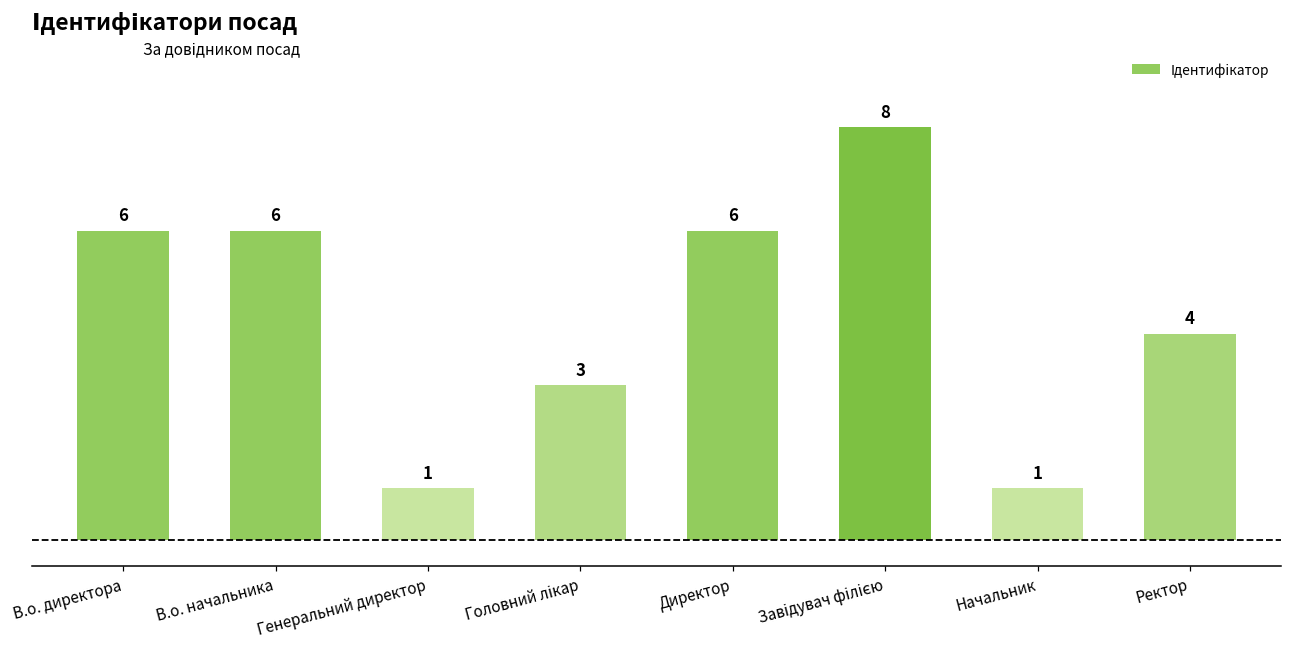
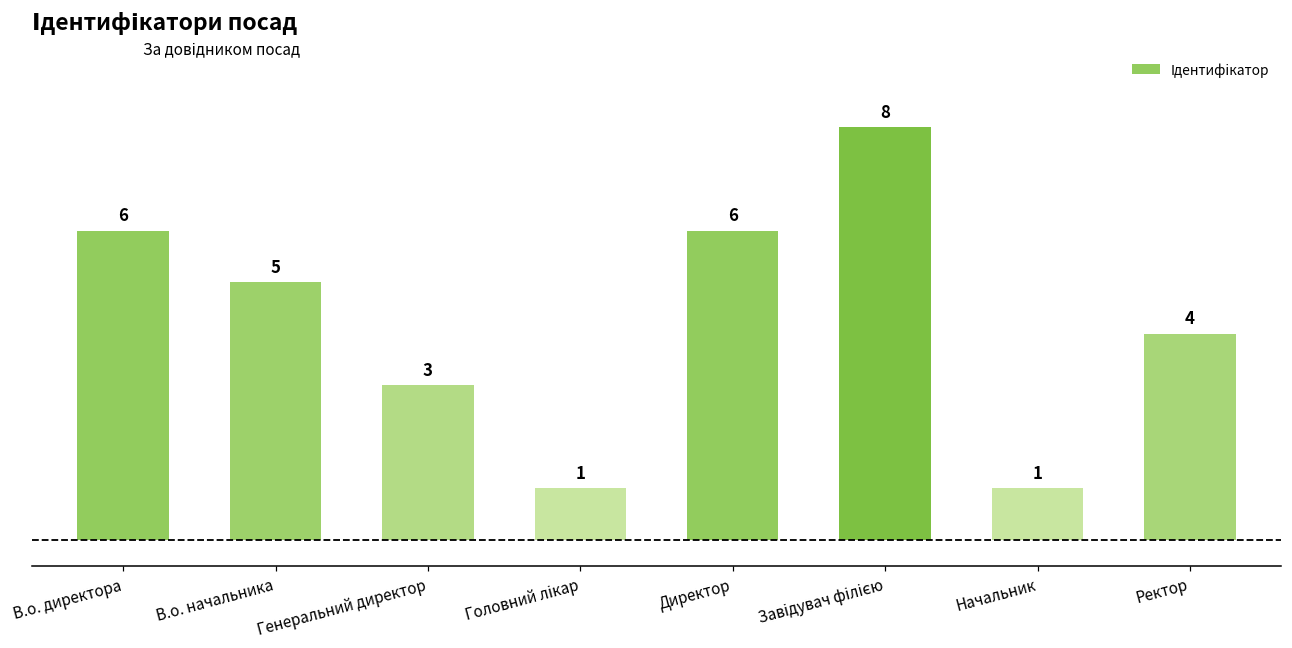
В.о. начальника: 6 -> 5
Генеральний директор: 1 -> 3
Головний лікар: 3 -> 1
